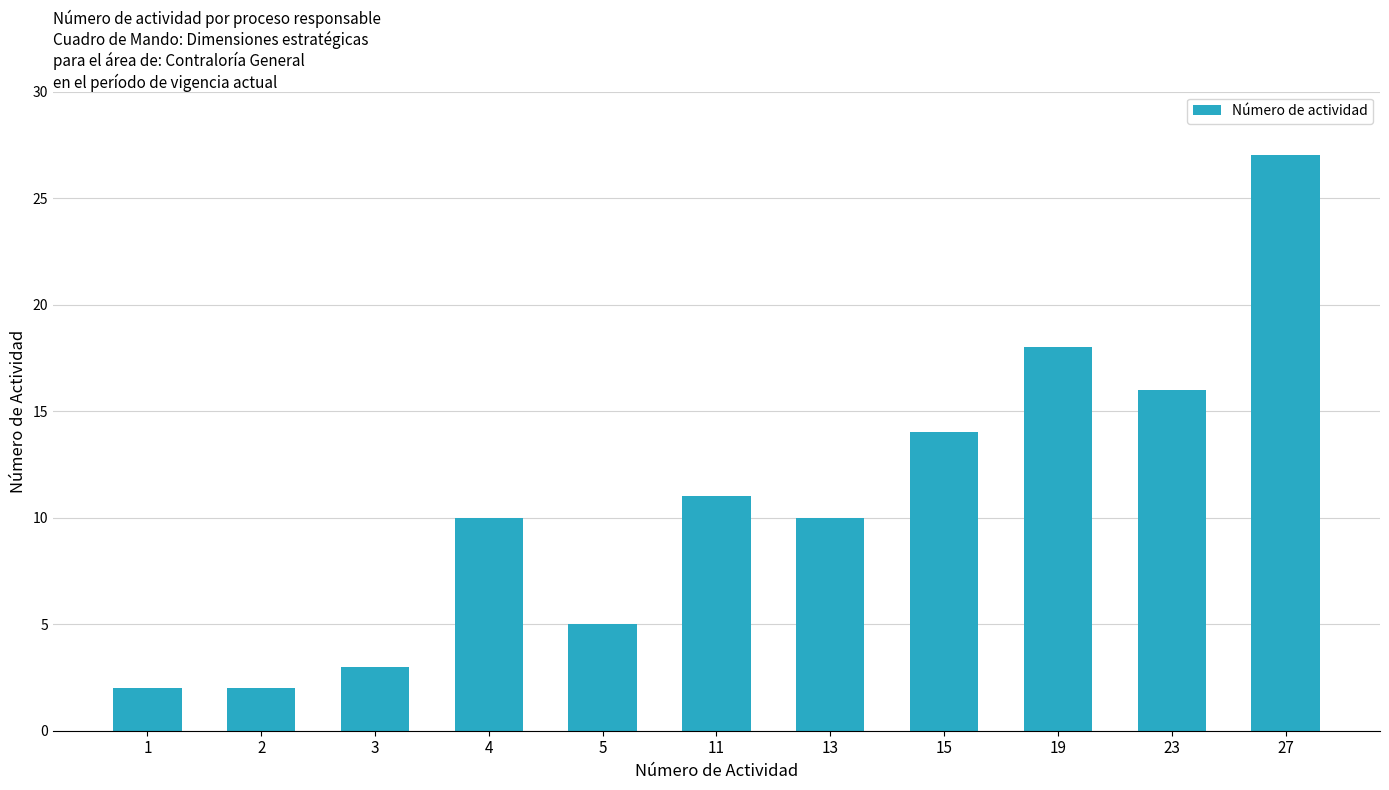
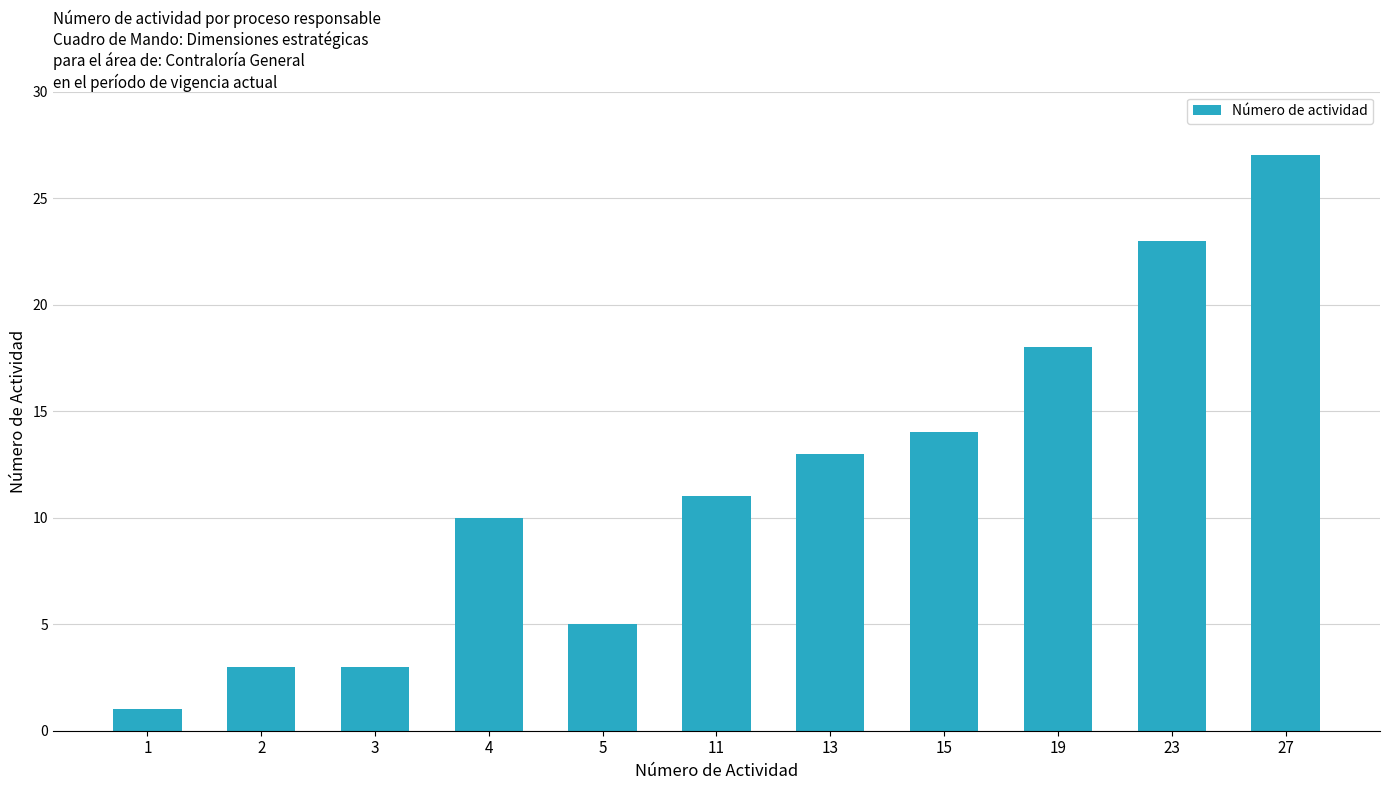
1: 2 -> 1
2: 2 -> 3
13: 10 -> 13
23: 16 -> 23
